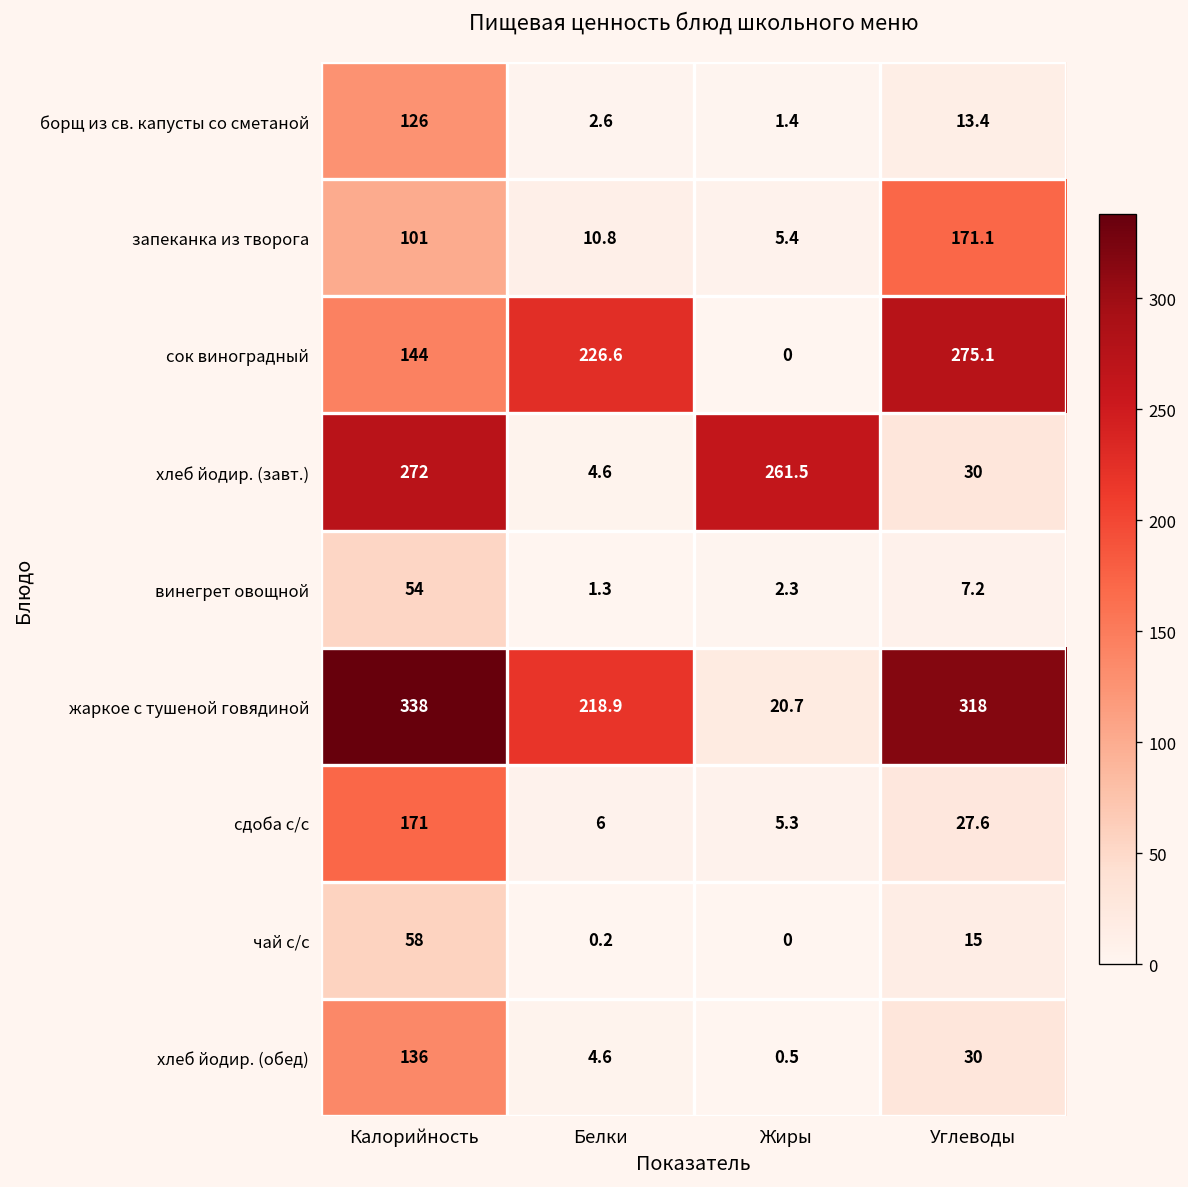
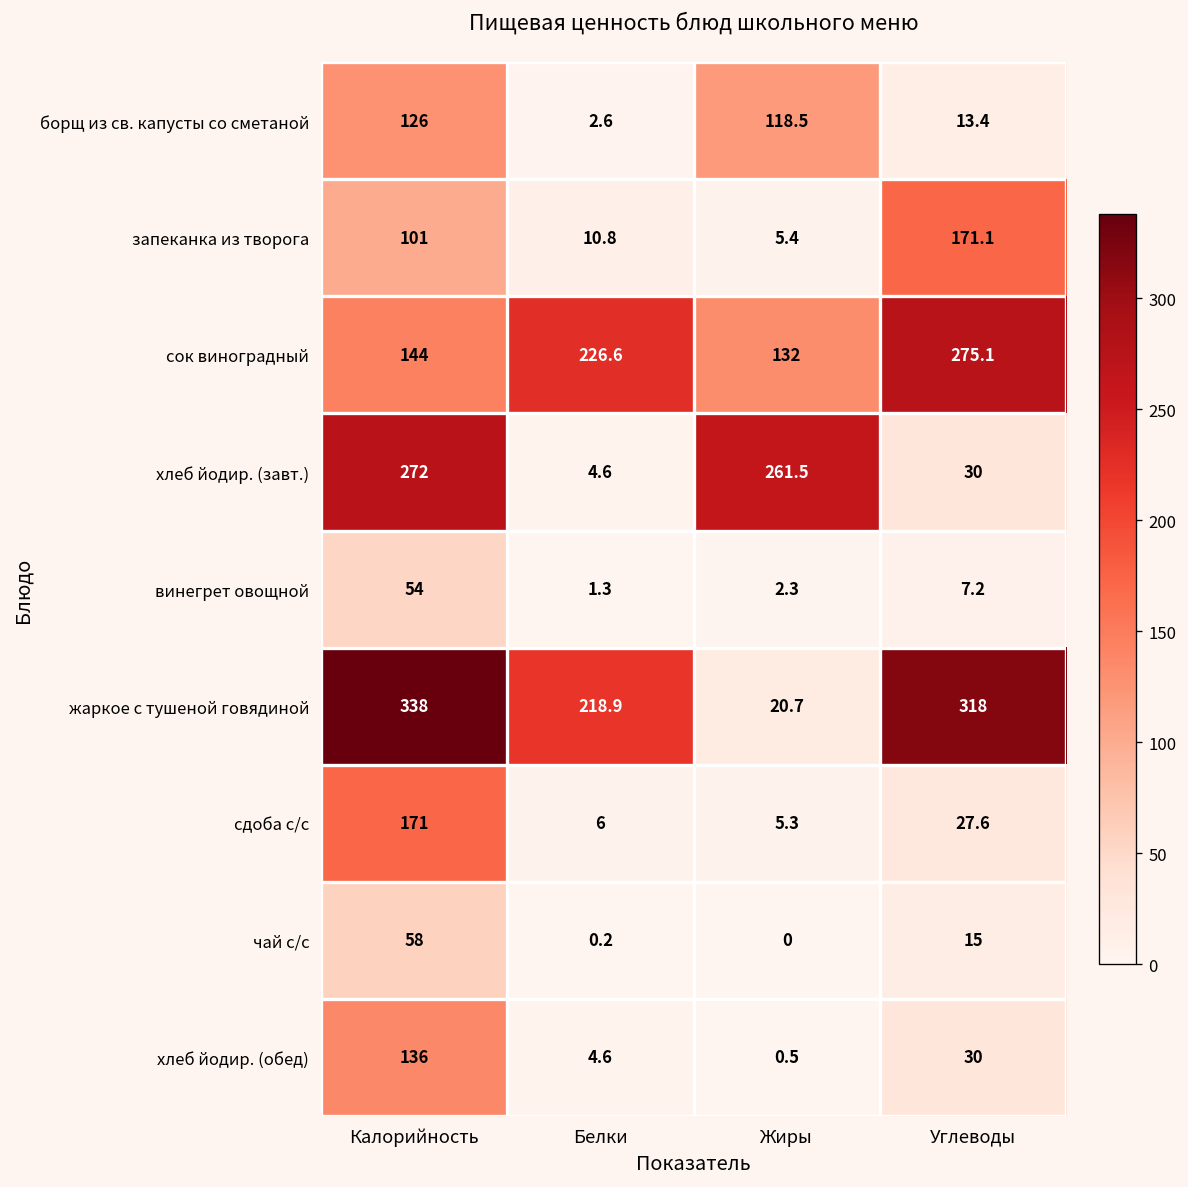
борщ из св. капусты со сметаной, Жиры: 1.4 -> 118.5
сок виноградный, Жиры: 0 -> 132
